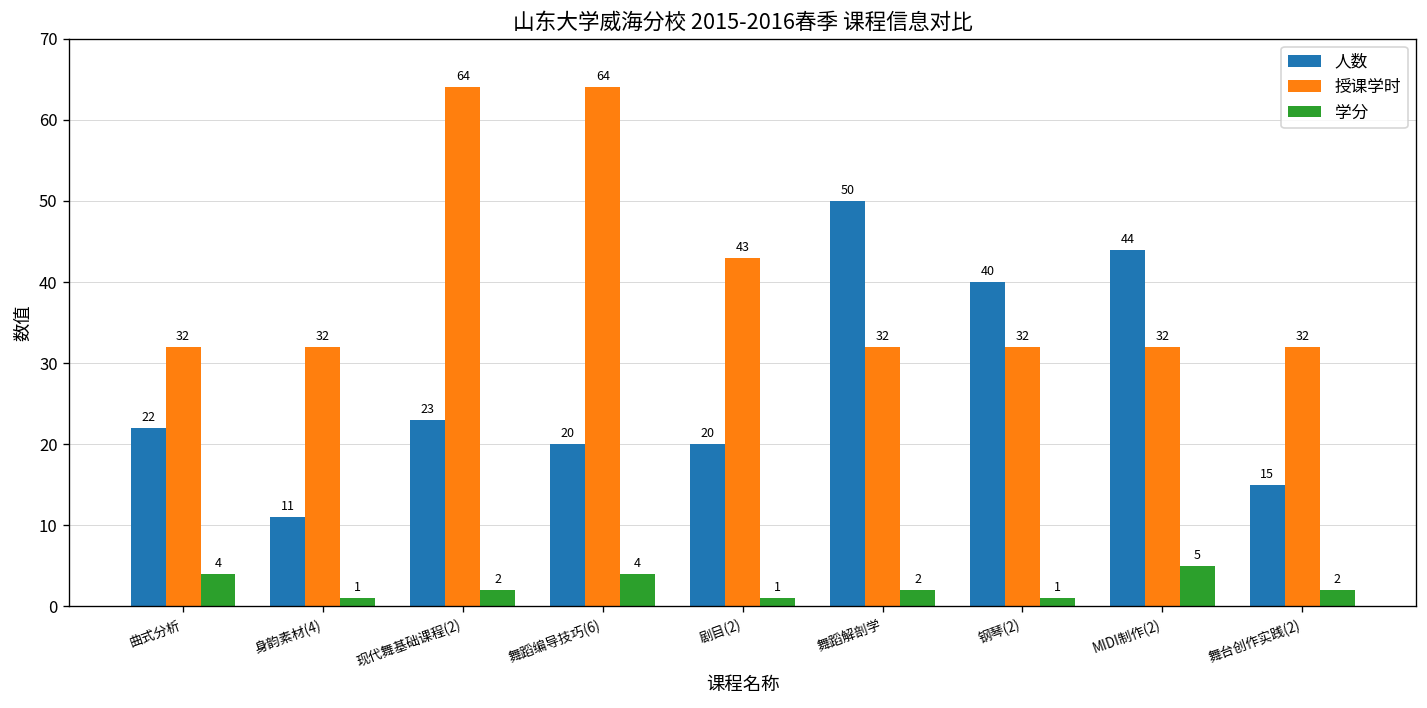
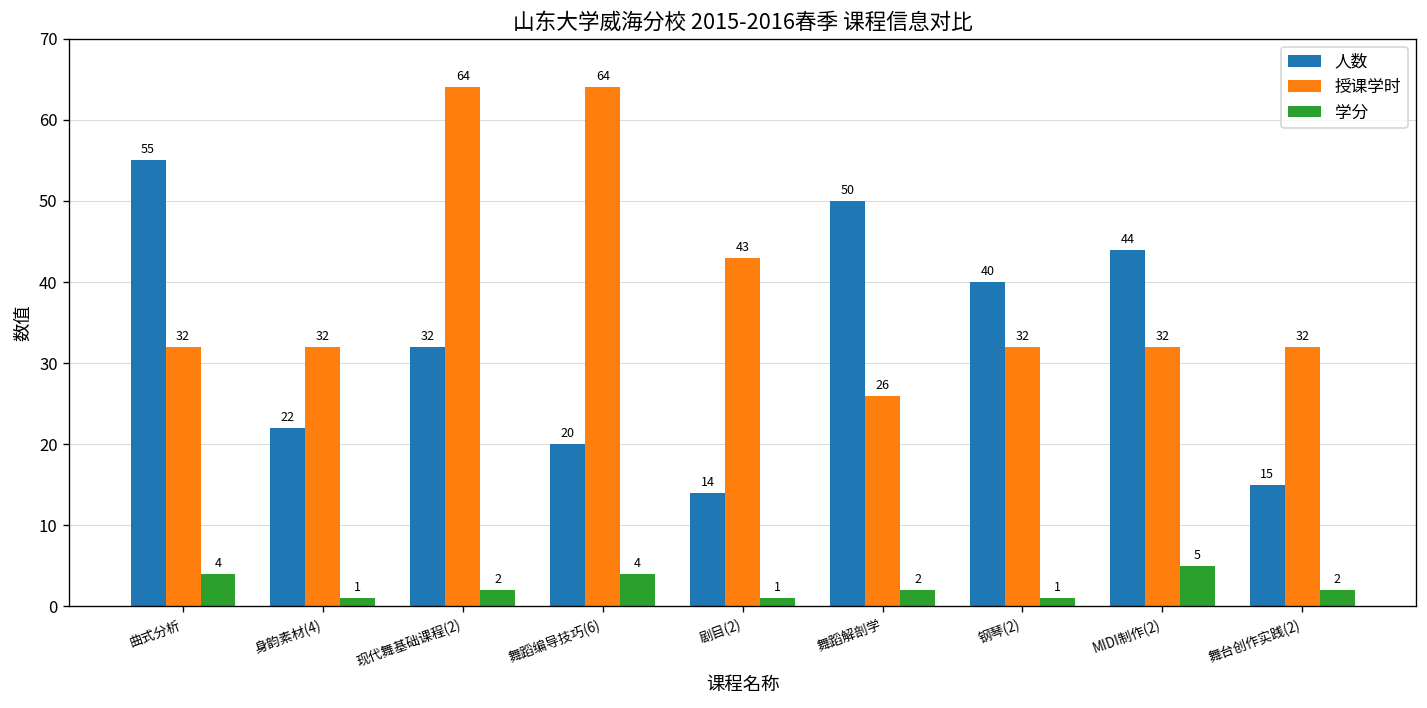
人数, 曲式分析: 22 -> 55
人数, 身韵素材(4): 11 -> 22
人数, 现代舞基础课程(2): 23 -> 32
人数, 剧目(2): 20 -> 14
授课学时, 舞蹈解剖学: 32 -> 26
